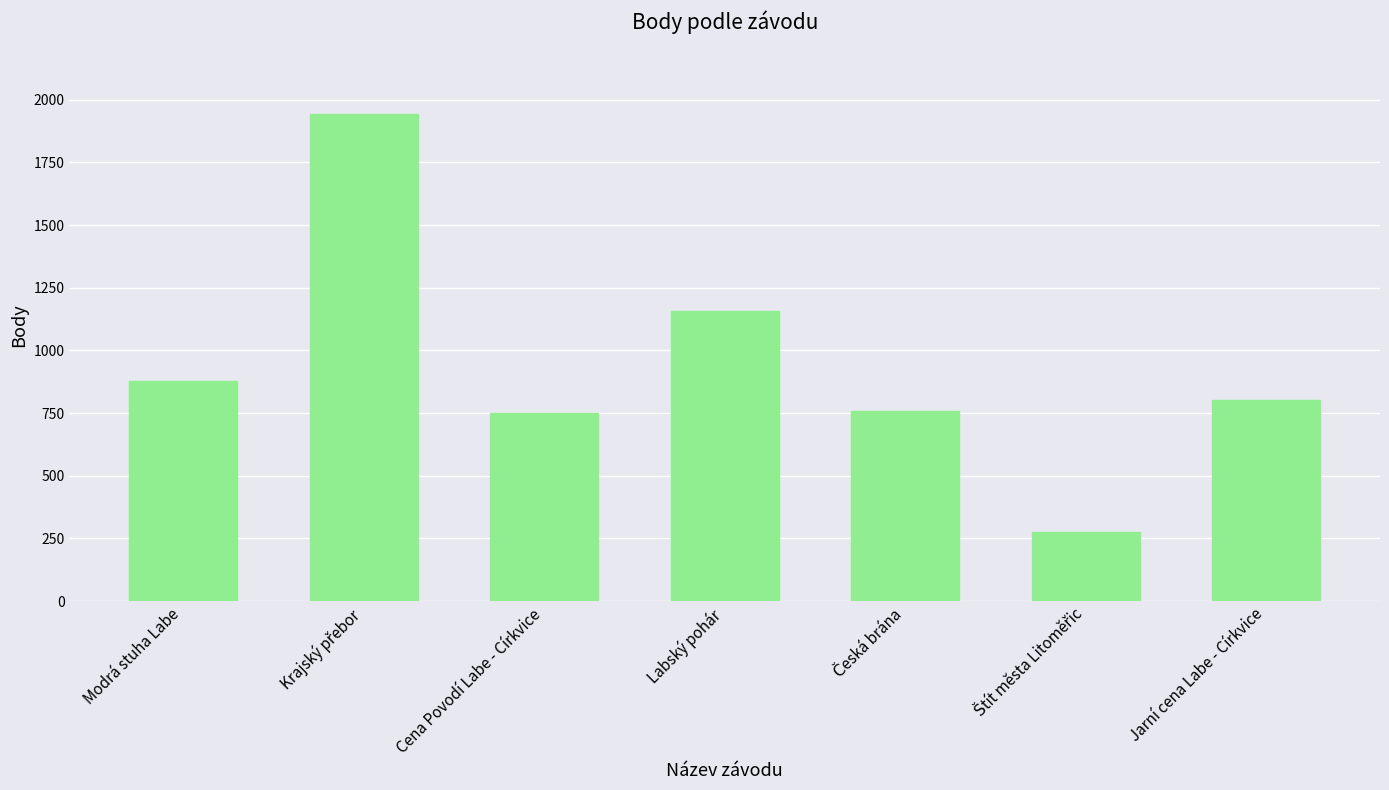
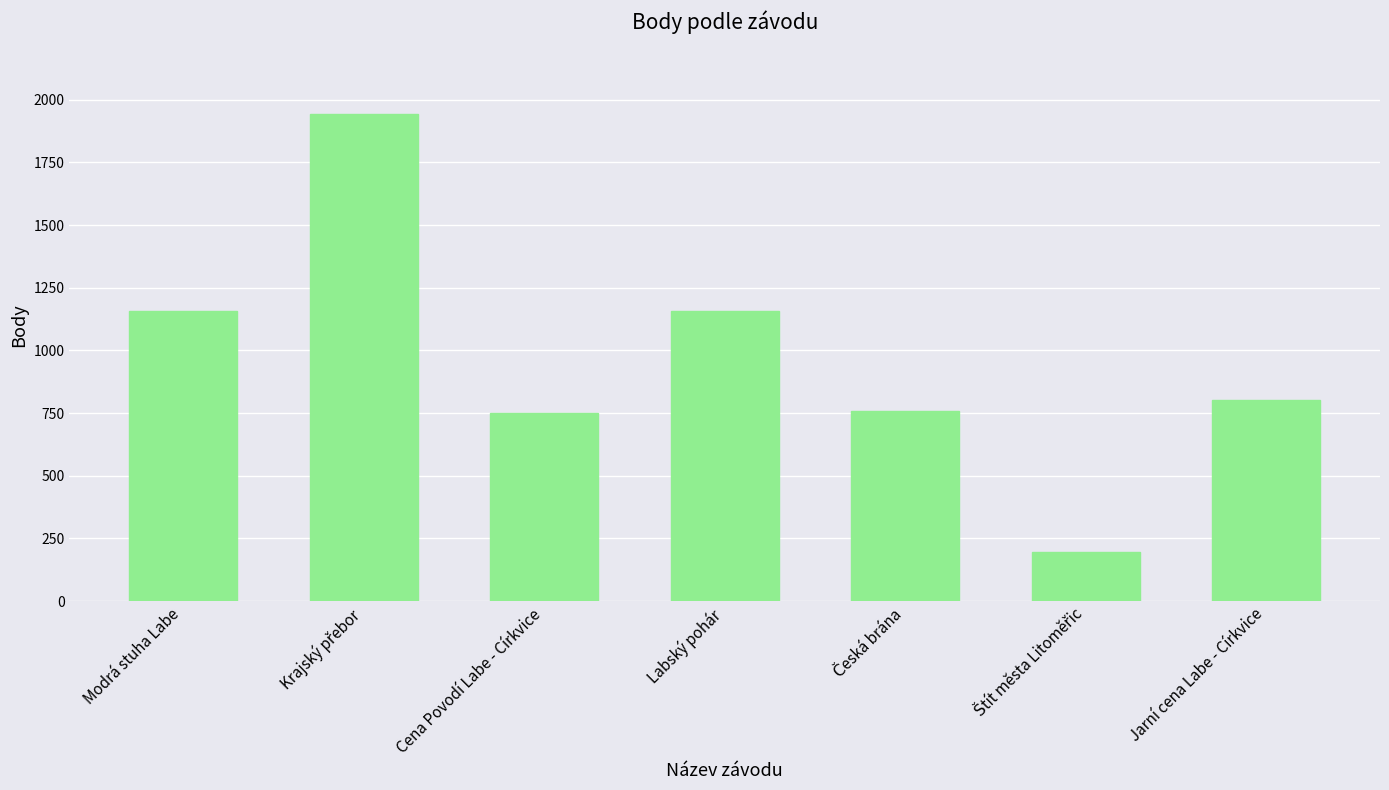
Modrá stuha Labe: 880 -> 1160
Štít města Litoměřic: 280 -> 200
